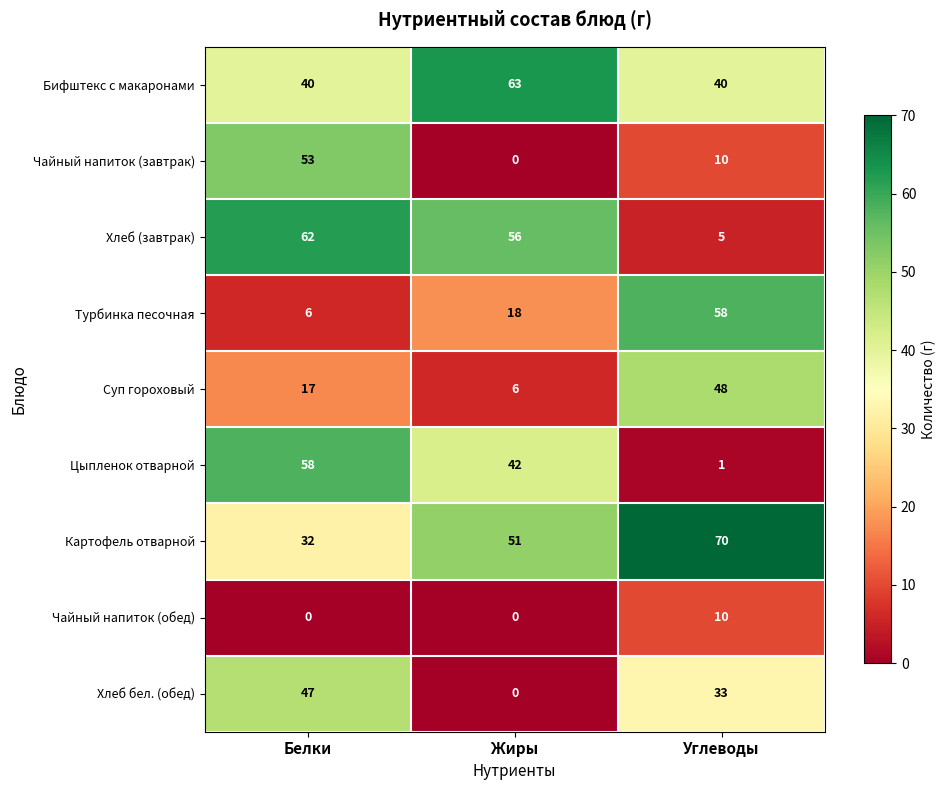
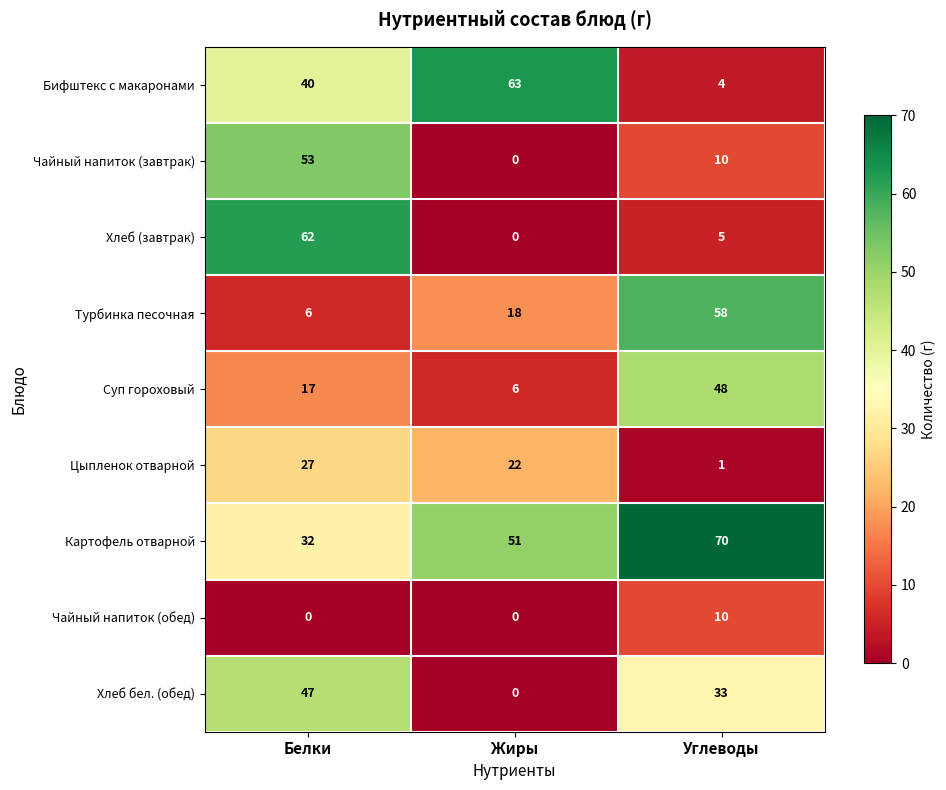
Бифштекс с макаронами, Углеводы: 40 -> 4
Хлеб (завтрак), Жиры: 56 -> 0
Цыпленок отварной, Белки: 58 -> 27
Цыпленок отварной, Жиры: 42 -> 22
